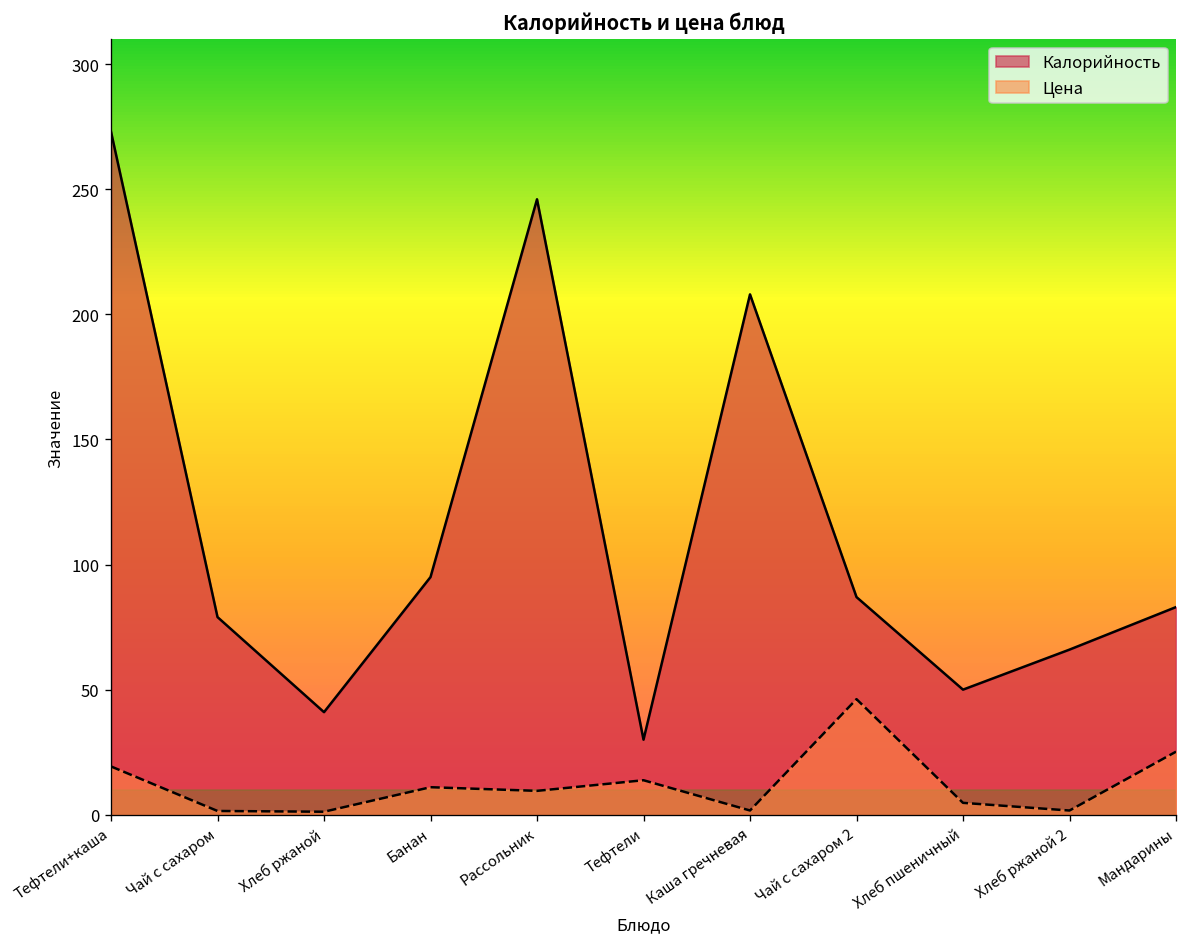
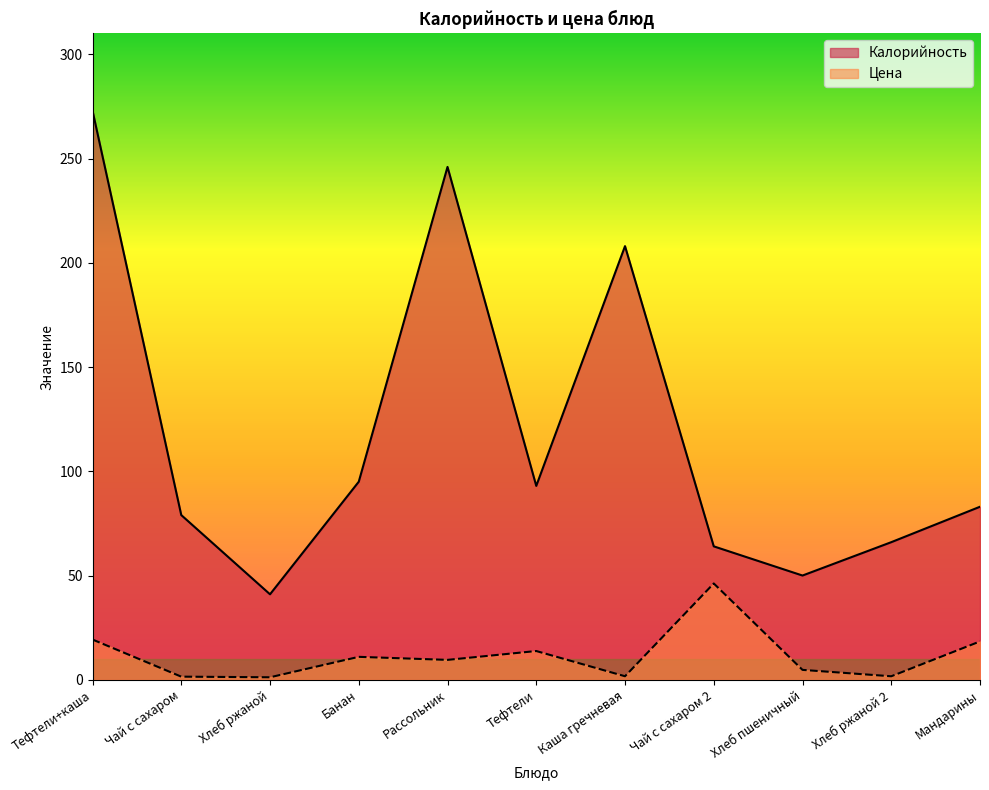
Калорийность, Тефтели: 30 -> 93
Калорийность, Чай с сахаром 2: 87 -> 64
Цена, Мандарины: 25 -> 18
